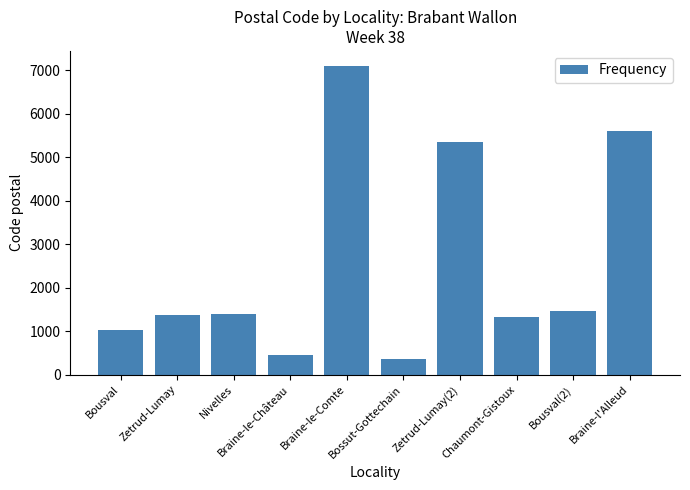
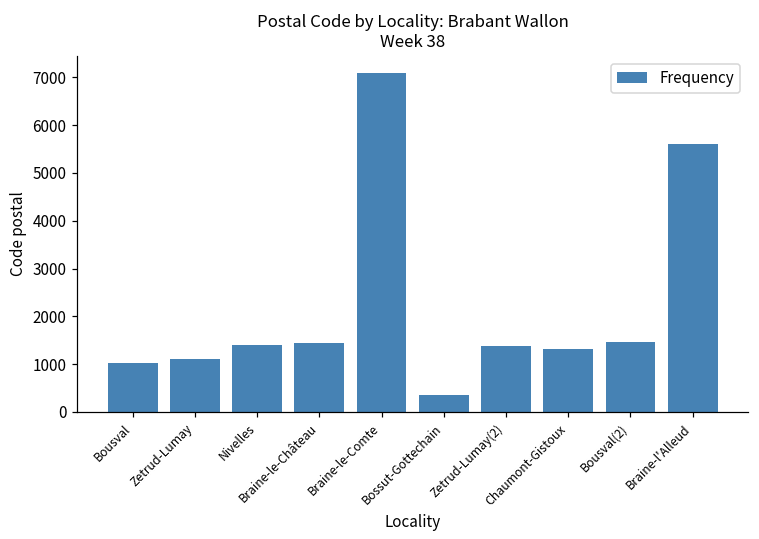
Zetrud-Lumay: 1400 -> 1100
Braine-le-Château: 400 -> 1400
Zetrud-Lumay(2): 5300 -> 1400
